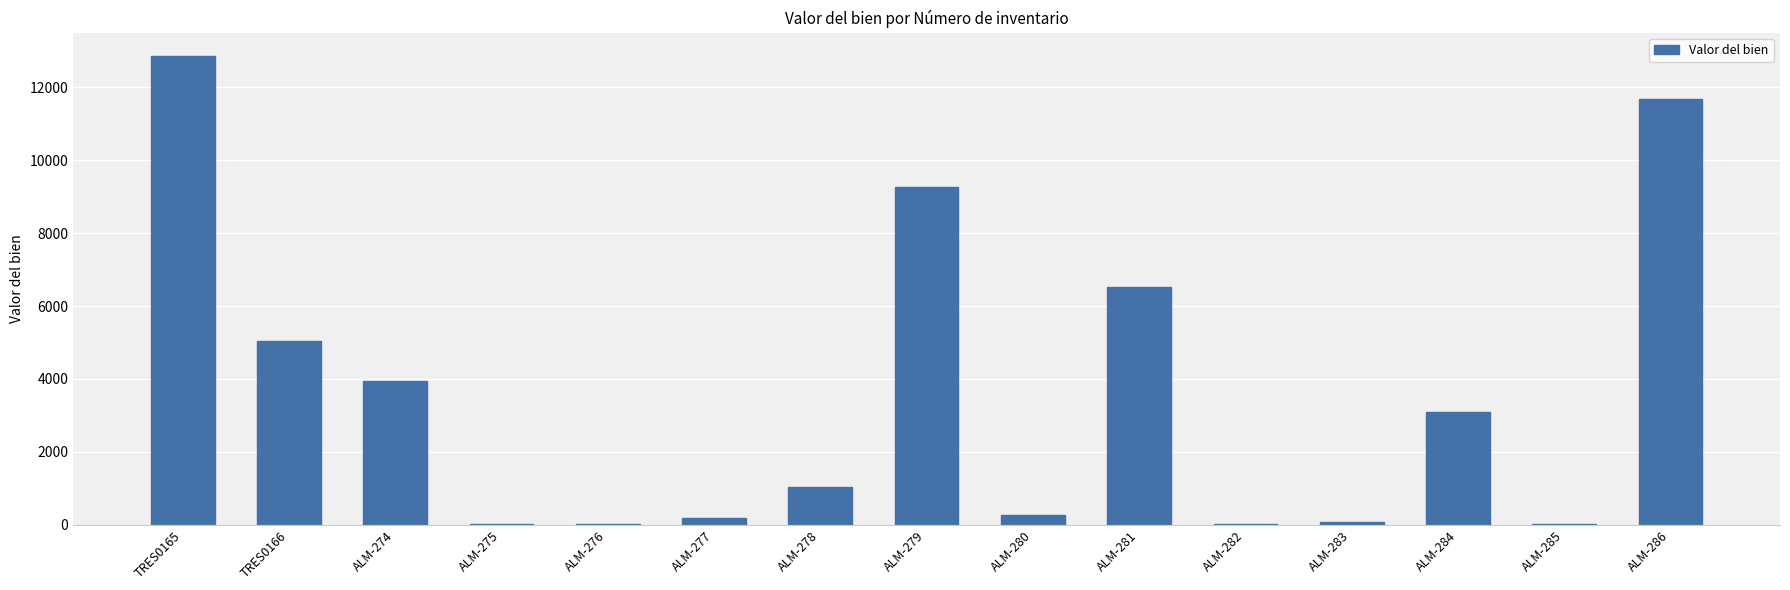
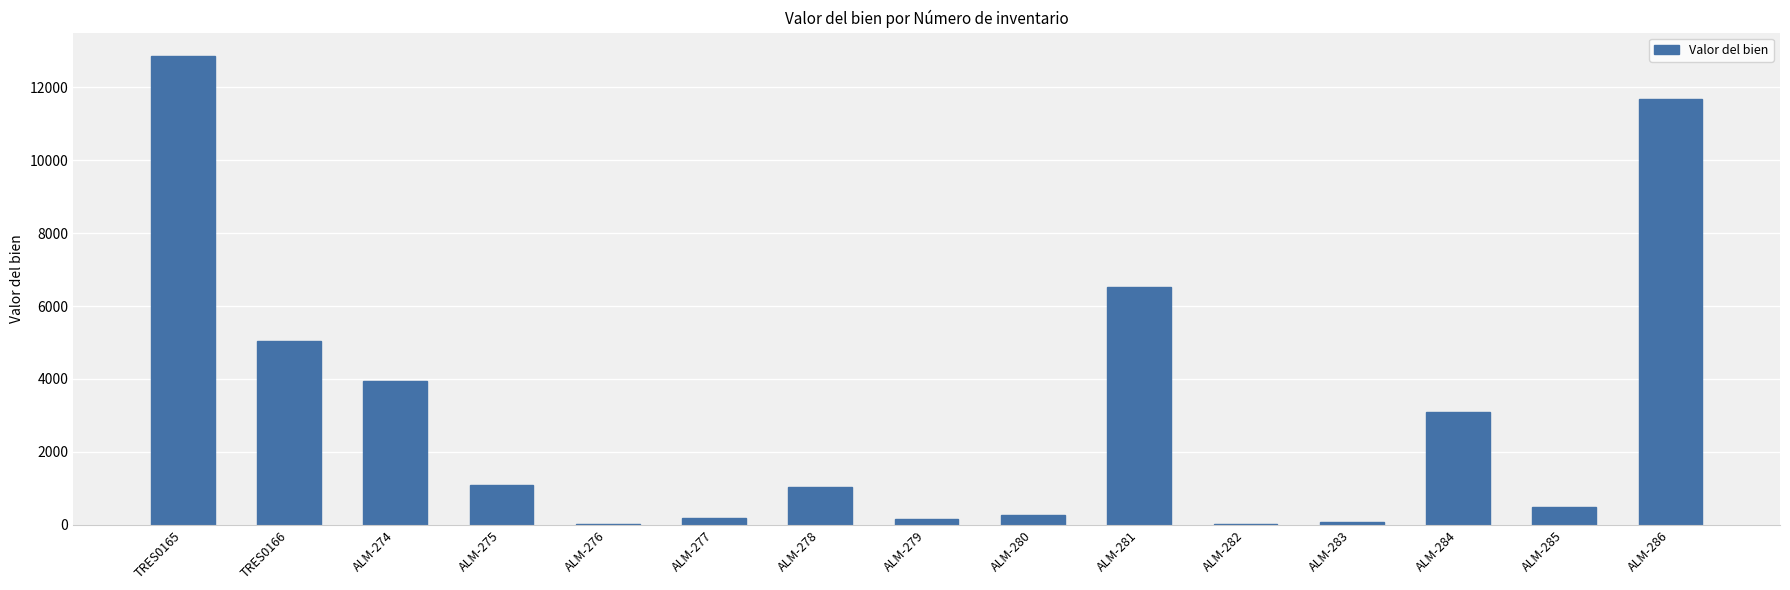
ALM-275: 0 -> 1100
ALM-279: 9300 -> 200
ALM-285: 0 -> 500
